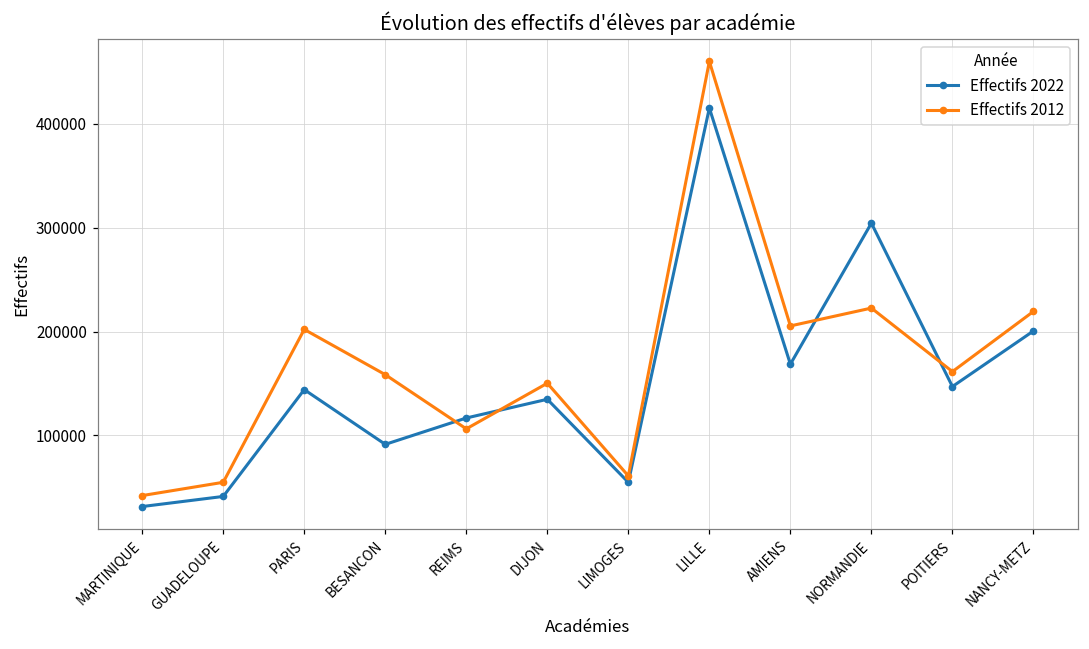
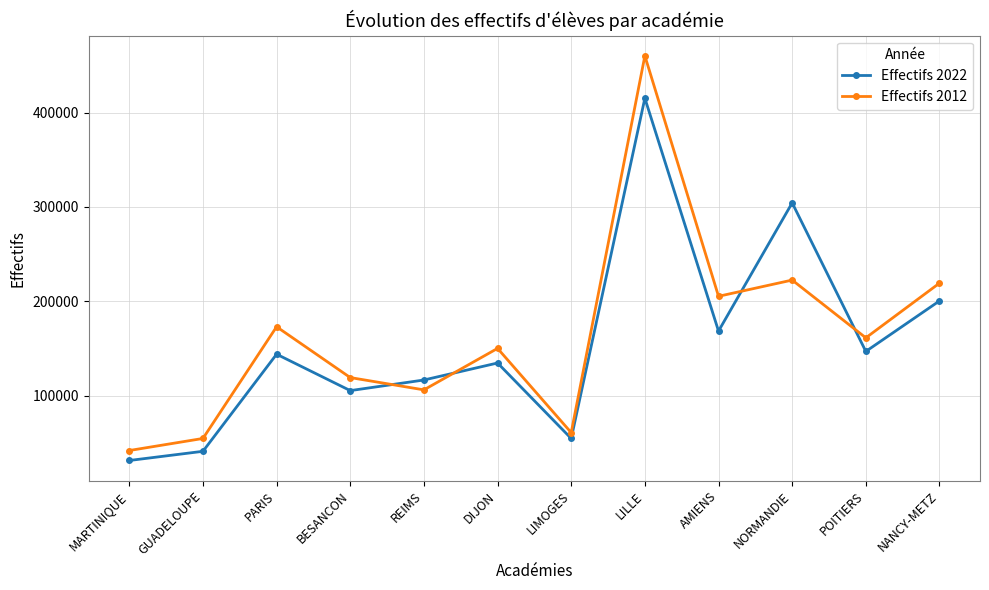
Effectifs 2012, PARIS: 200000 -> 170000
Effectifs 2022, BESANCON: 90000 -> 110000
Effectifs 2012, BESANCON: 160000 -> 120000
